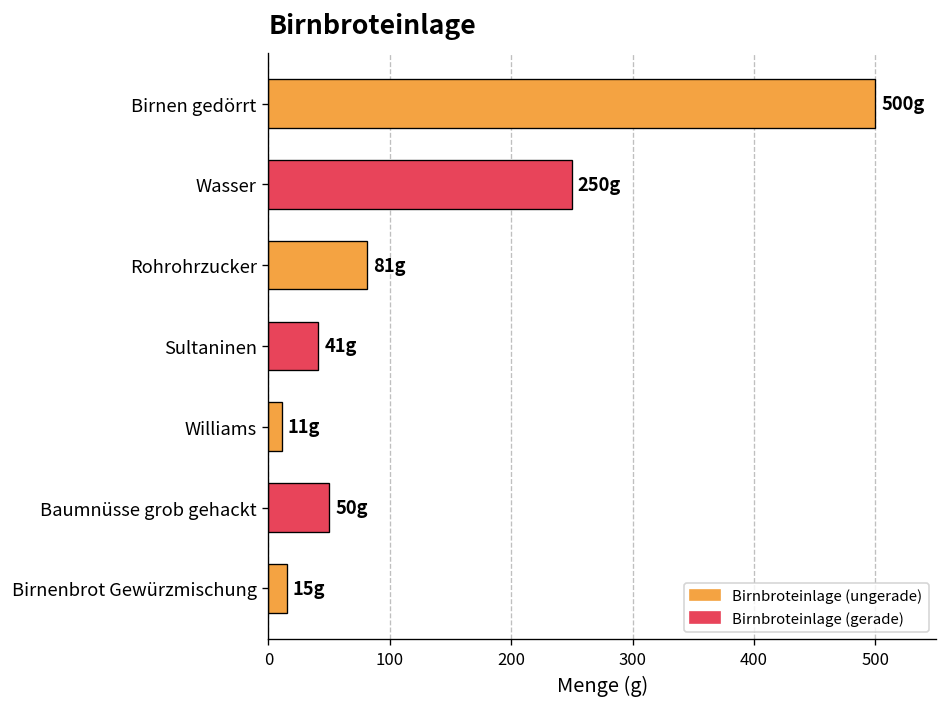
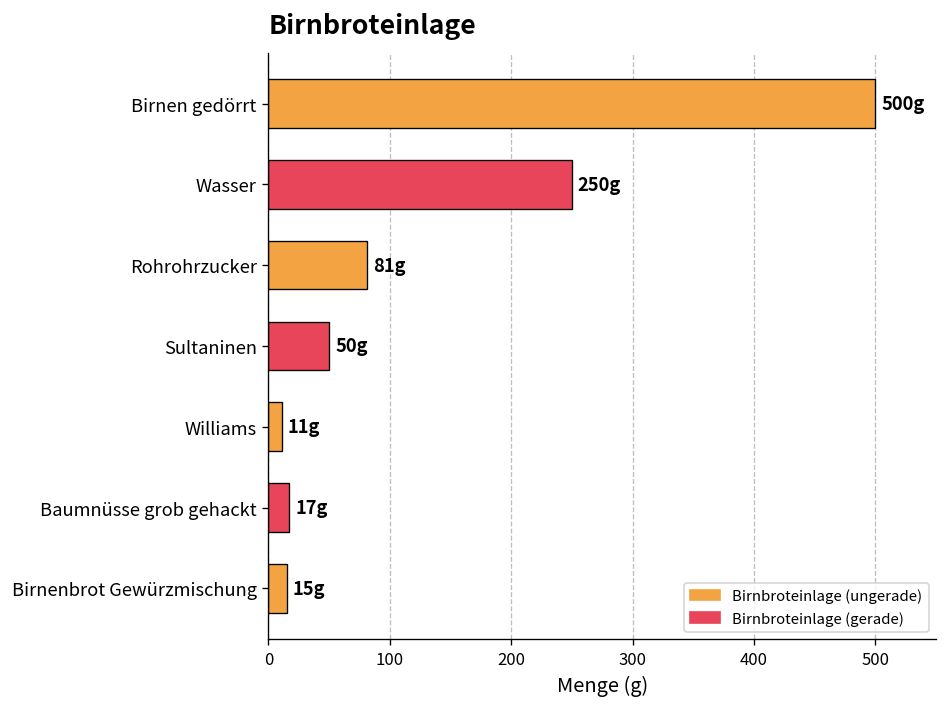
Sultaninen: 41g -> 50g
Baumnüsse grob gehackt: 50g -> 17g
